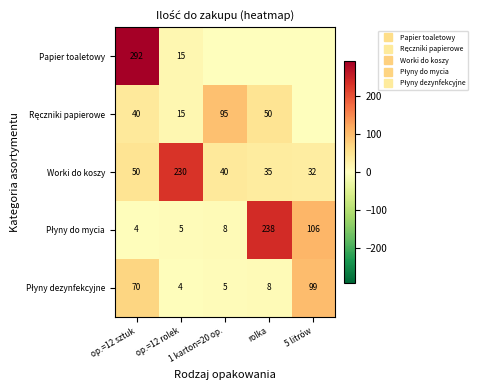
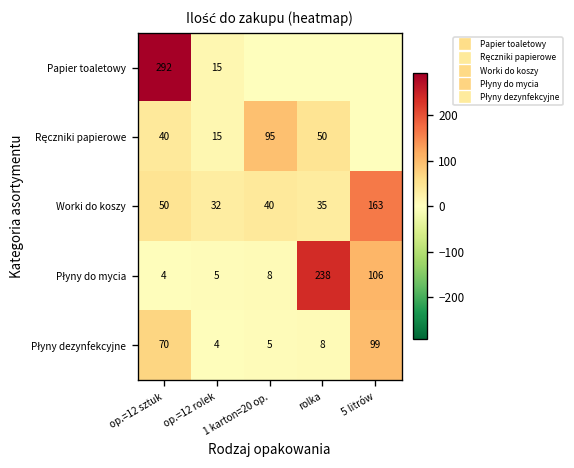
Worki do koszy, op.=12 rolek: 230 -> 32
Worki do koszy, 5 litrów: 32 -> 163
